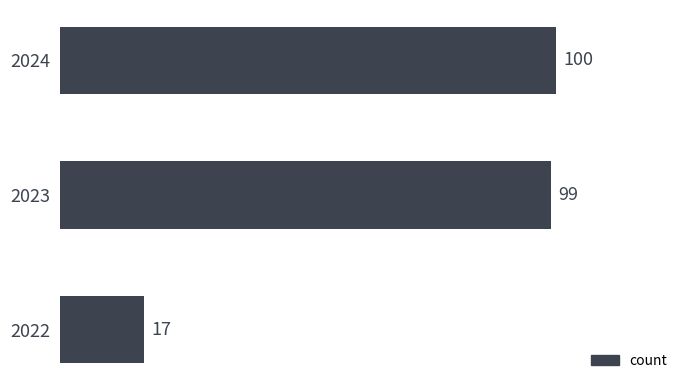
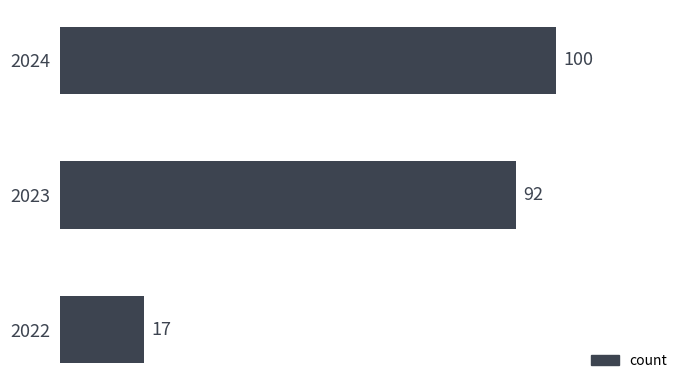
2023: 99 -> 92
